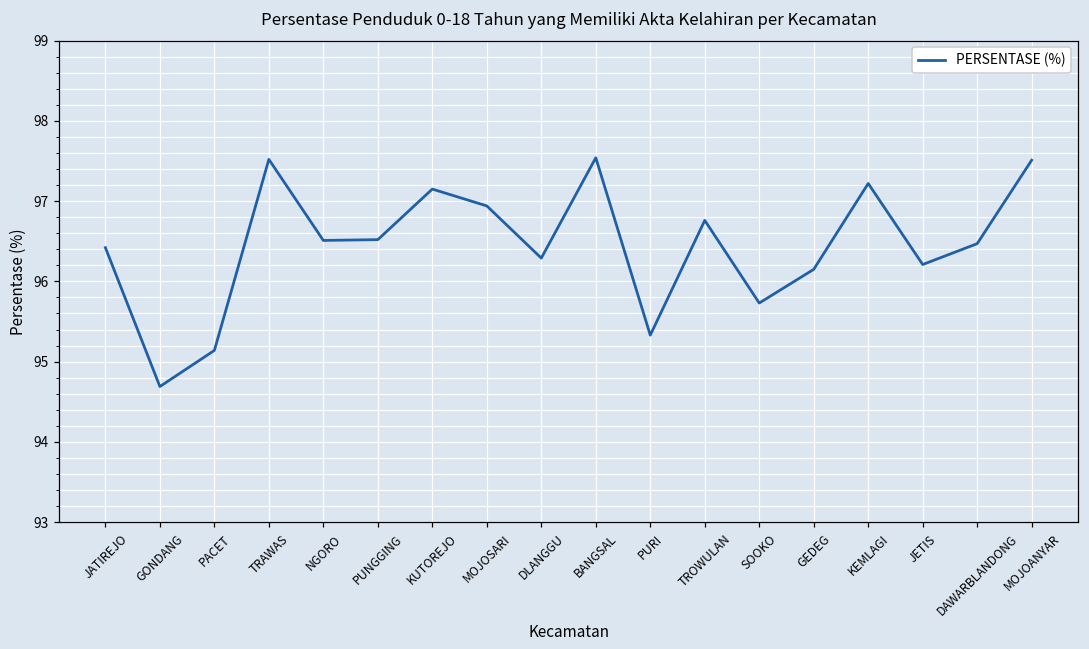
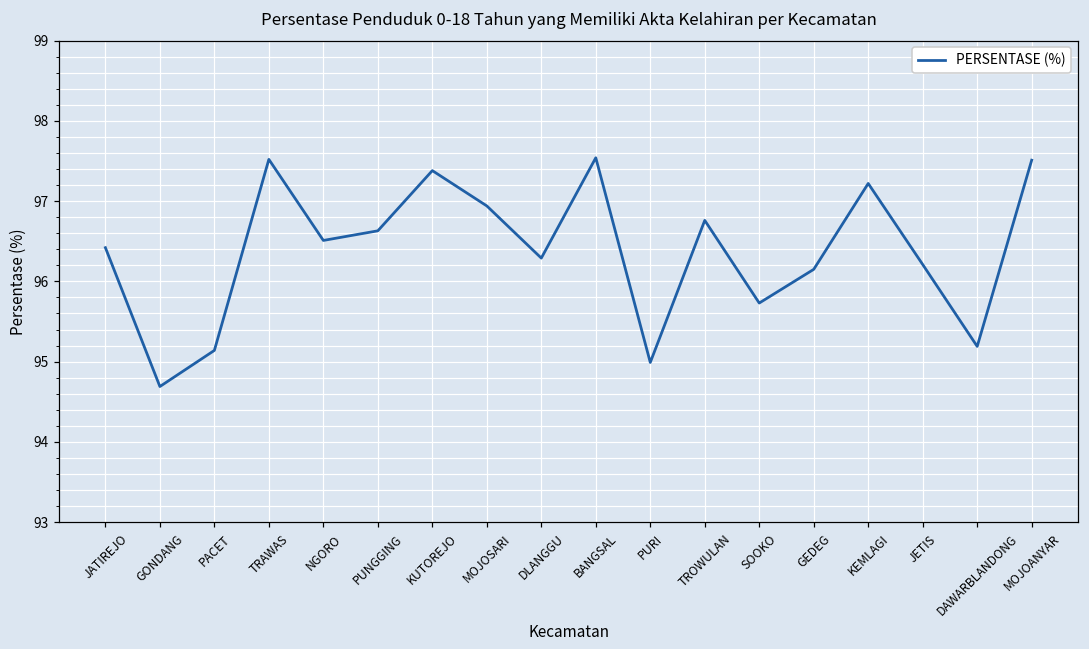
PUNGGING: 96.5 -> 96.6
KUTOREJO: 97.2 -> 97.4
PURI: 95.3 -> 95.0
DAWARBLANDONG: 96.5 -> 95.2
